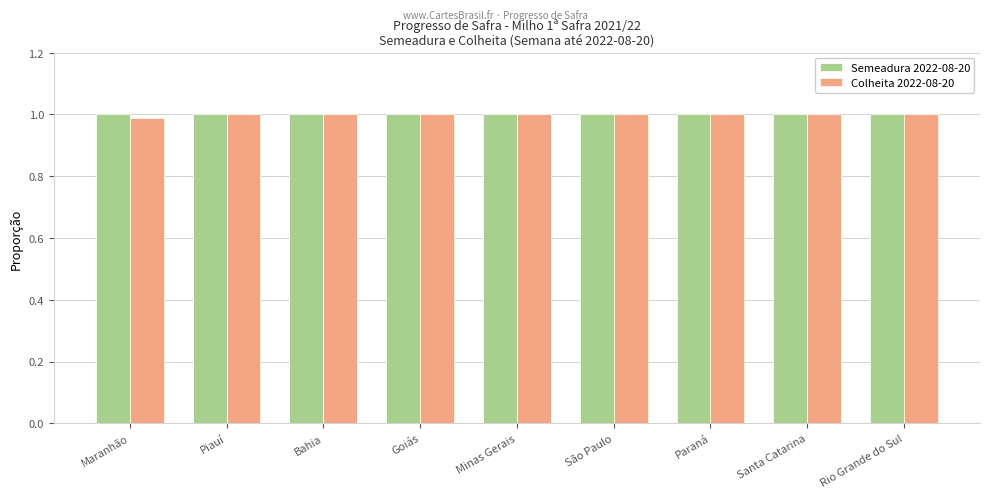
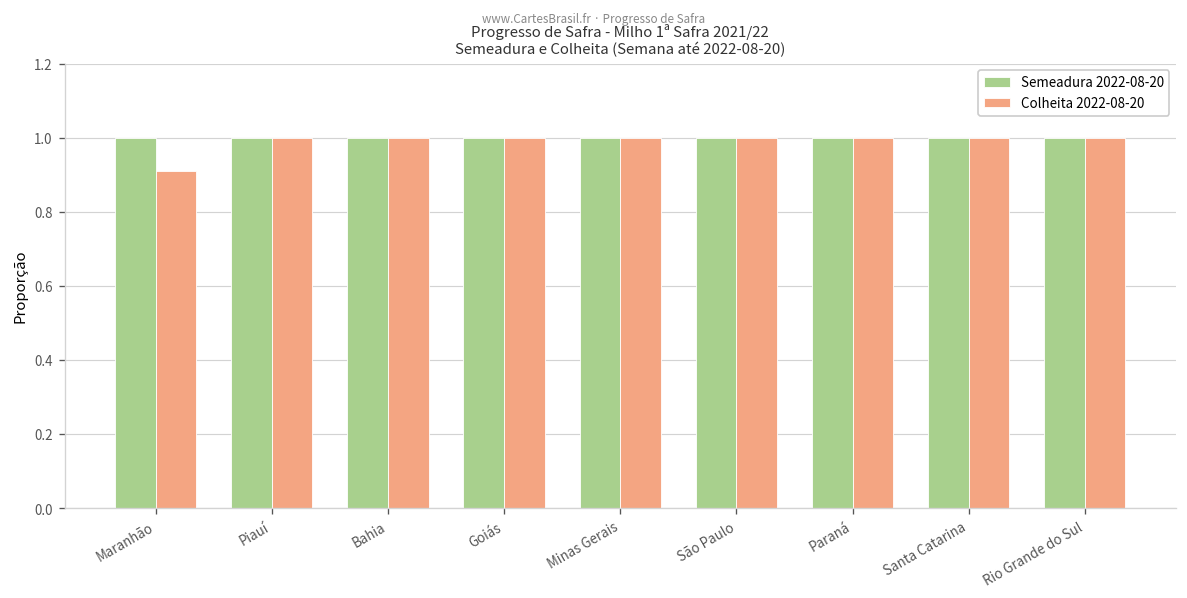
Colheita 2022-08-20, Maranhão: 0.99 -> 0.91
